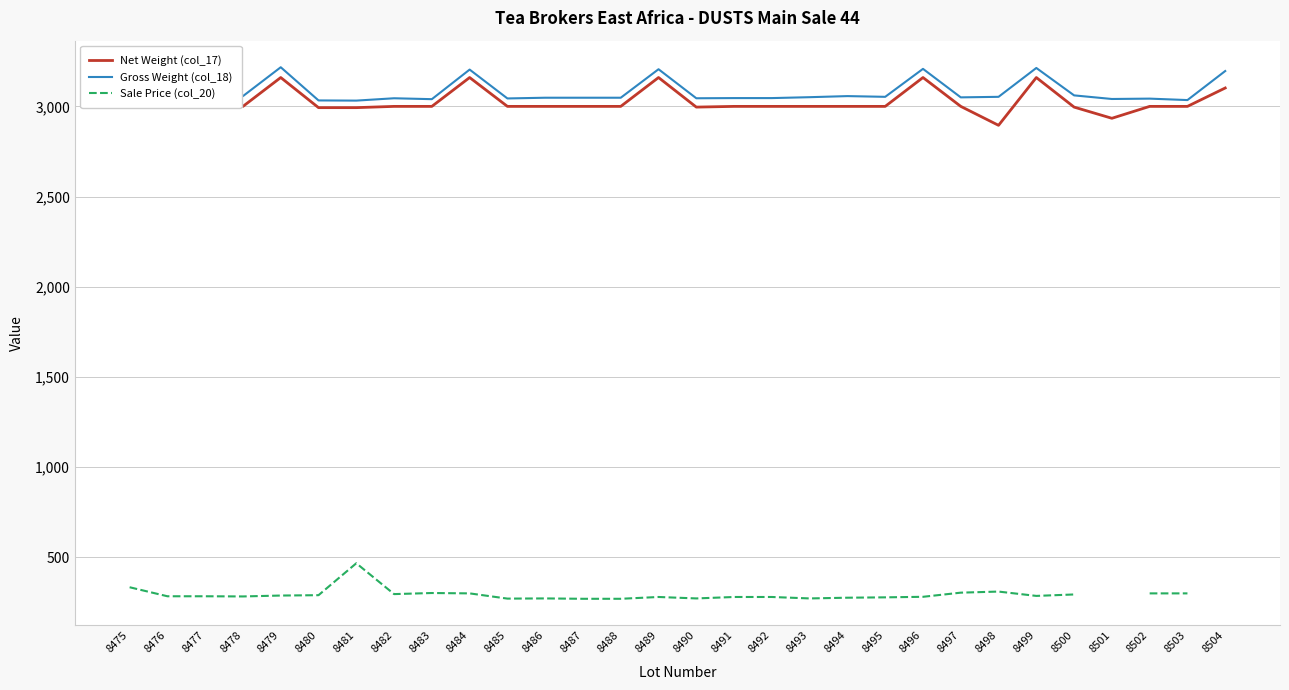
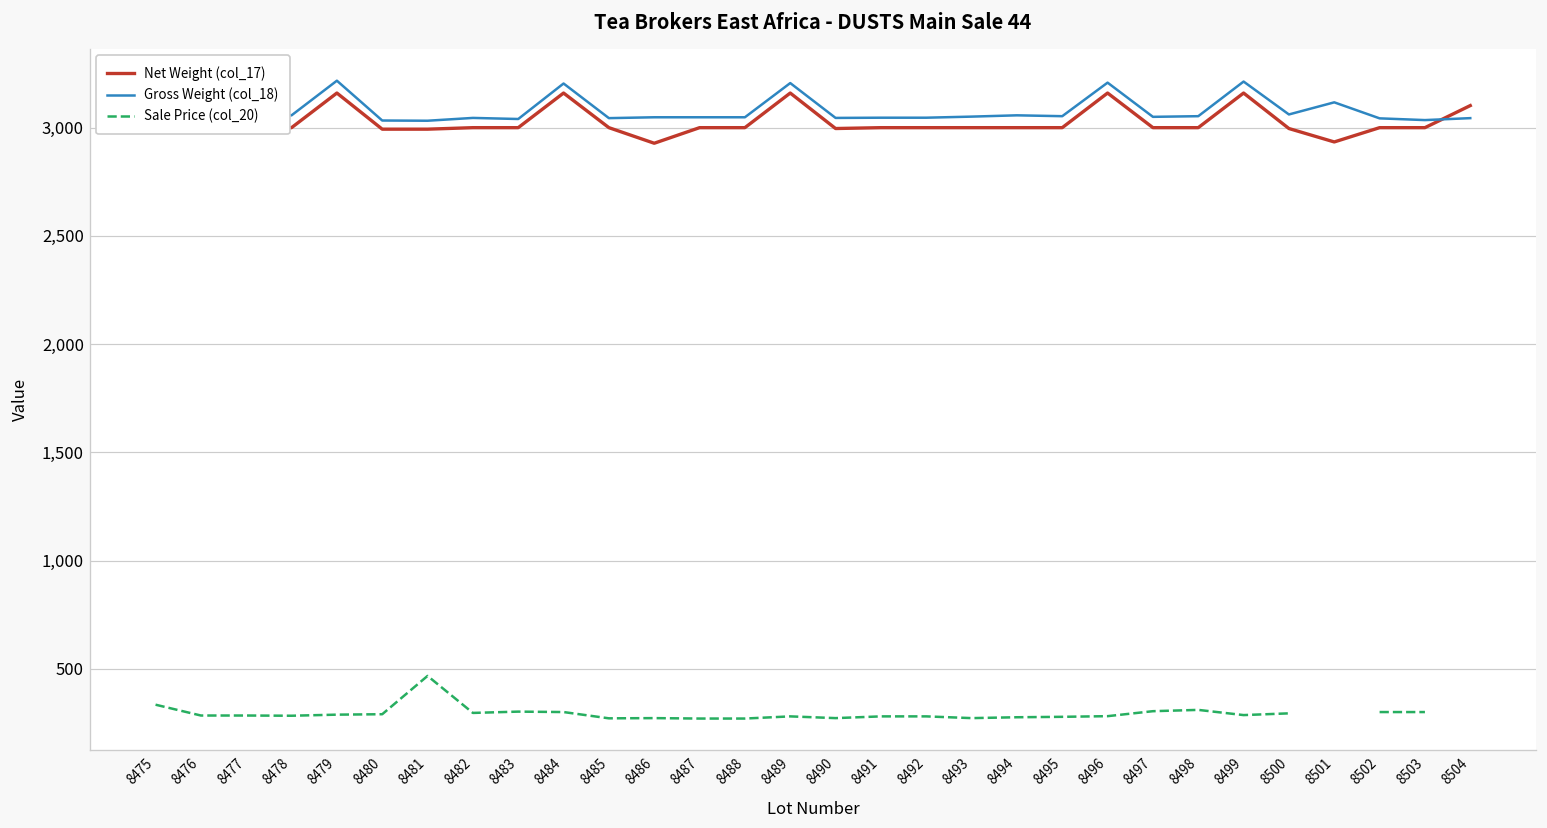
Net Weight (col_17), 8486: 3,000 -> 2,930
Net Weight (col_17), 8498: 2,900 -> 3,000
Gross Weight (col_18), 8501: 3,040 -> 3,120
Gross Weight (col_18), 8504: 3,200 -> 3,040
